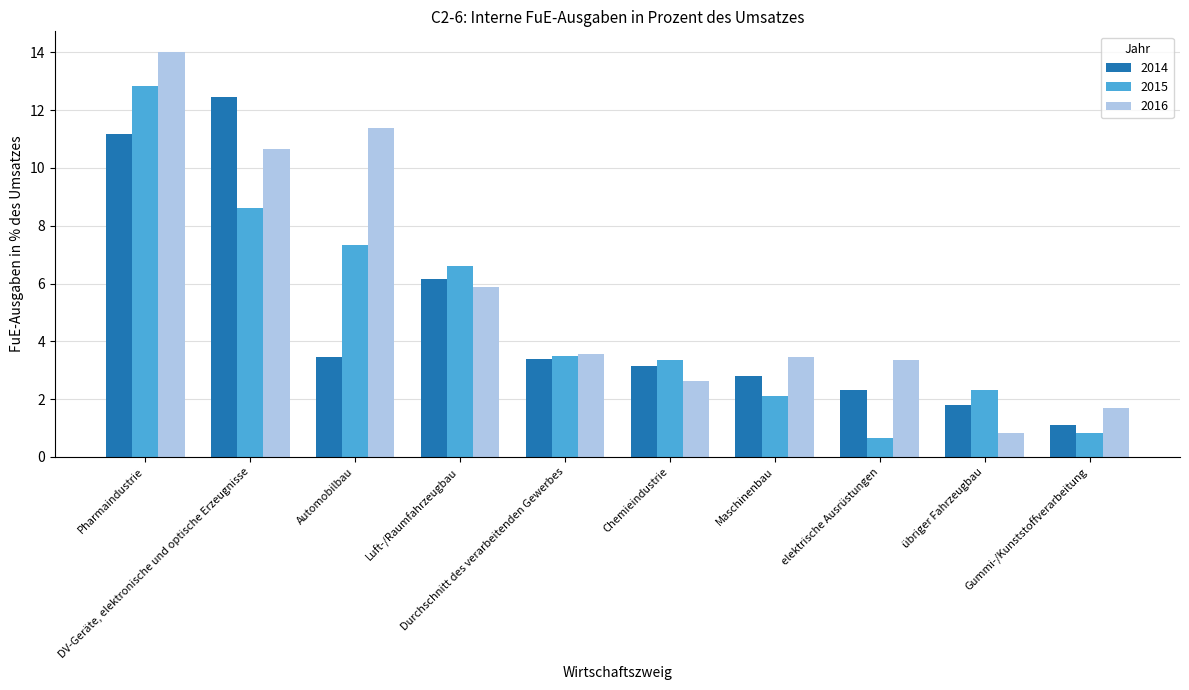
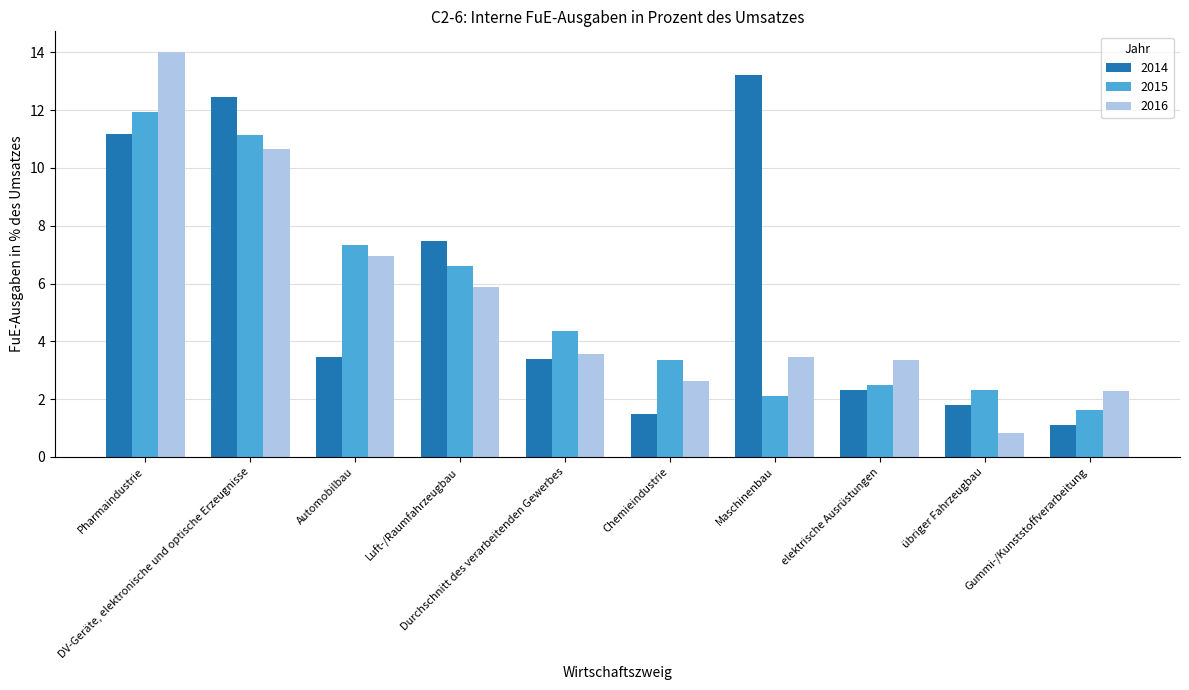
2015, Pharmaindustrie: 12.8 -> 11.9
2015, DV-Geräte, elektronische und optische Erzeugnisse: 8.6 -> 11.2
2016, Automobilbau: 11.4 -> 7.0
2014, Luft-/Raumfahrzeugbau: 6.2 -> 7.5
2015, Durchschnitt des verarbeitenden Gewerbes: 3.5 -> 4.4
2014, Chemieindustrie: 3.1 -> 1.5
2014, Maschinenbau: 2.8 -> 13.2
2015, elektrische Ausrüstungen: 0.7 -> 2.5
2015, Gummi-/Kunststoffverarbeitung: 0.8 -> 1.6
2016, Gummi-/Kunststoffverarbeitung: 1.7 -> 2.3
